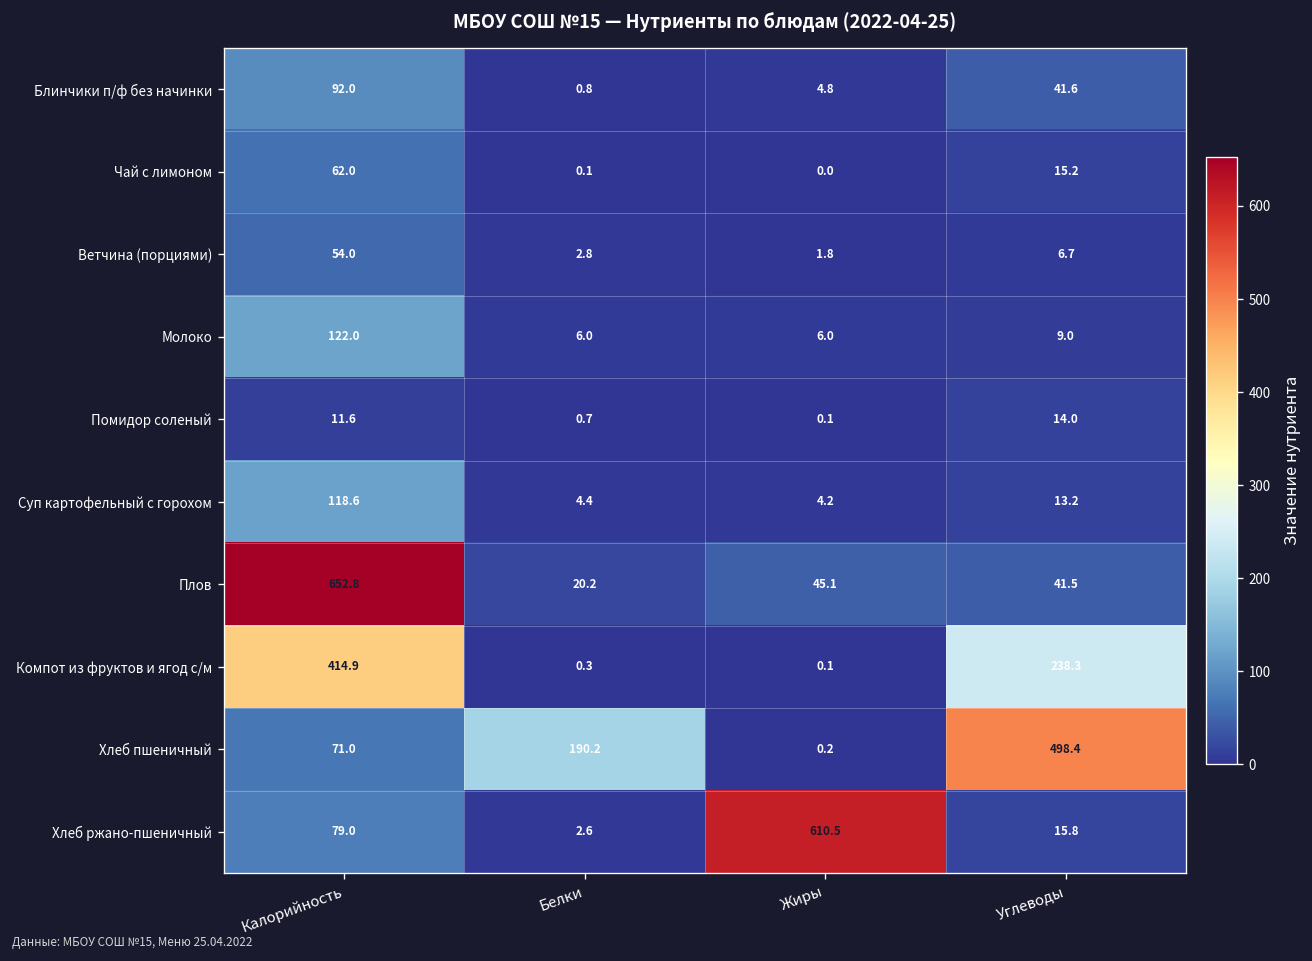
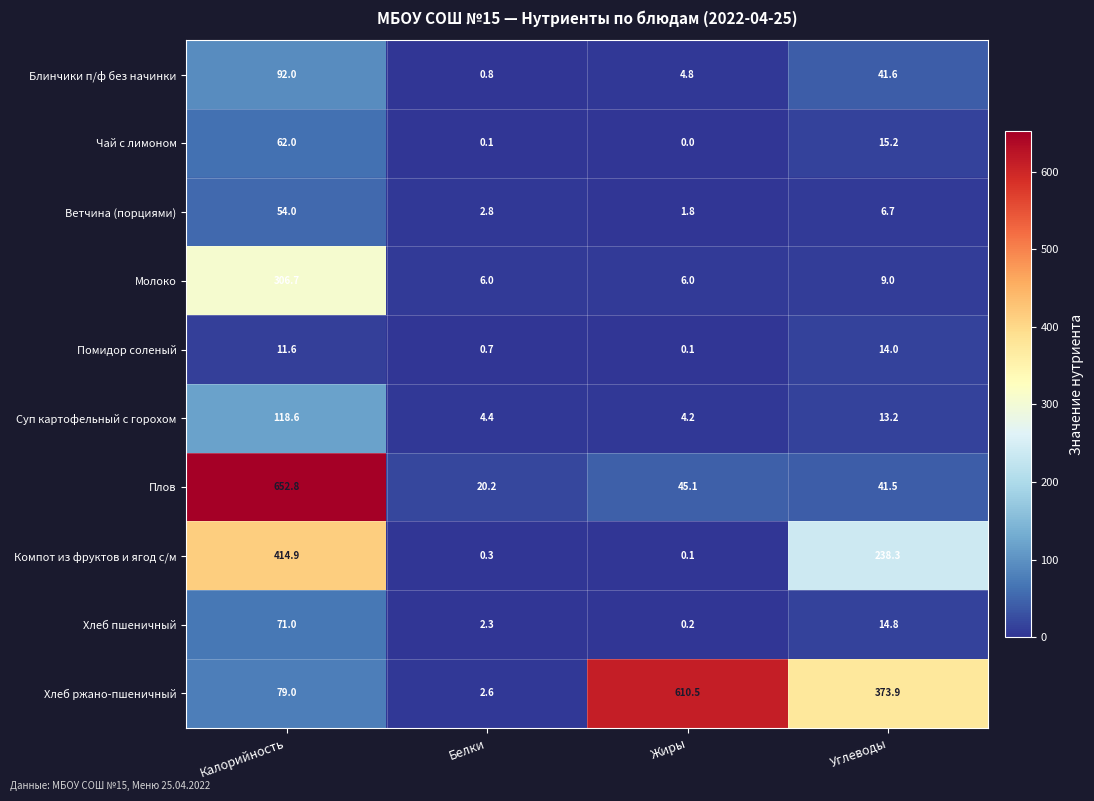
Молоко, Калорийность: 122.0 -> 306.7
Хлеб пшеничный, Белки: 190.2 -> 2.3
Хлеб пшеничный, Углеводы: 498.4 -> 14.8
Хлеб ржано-пшеничный, Углеводы: 15.8 -> 373.9
